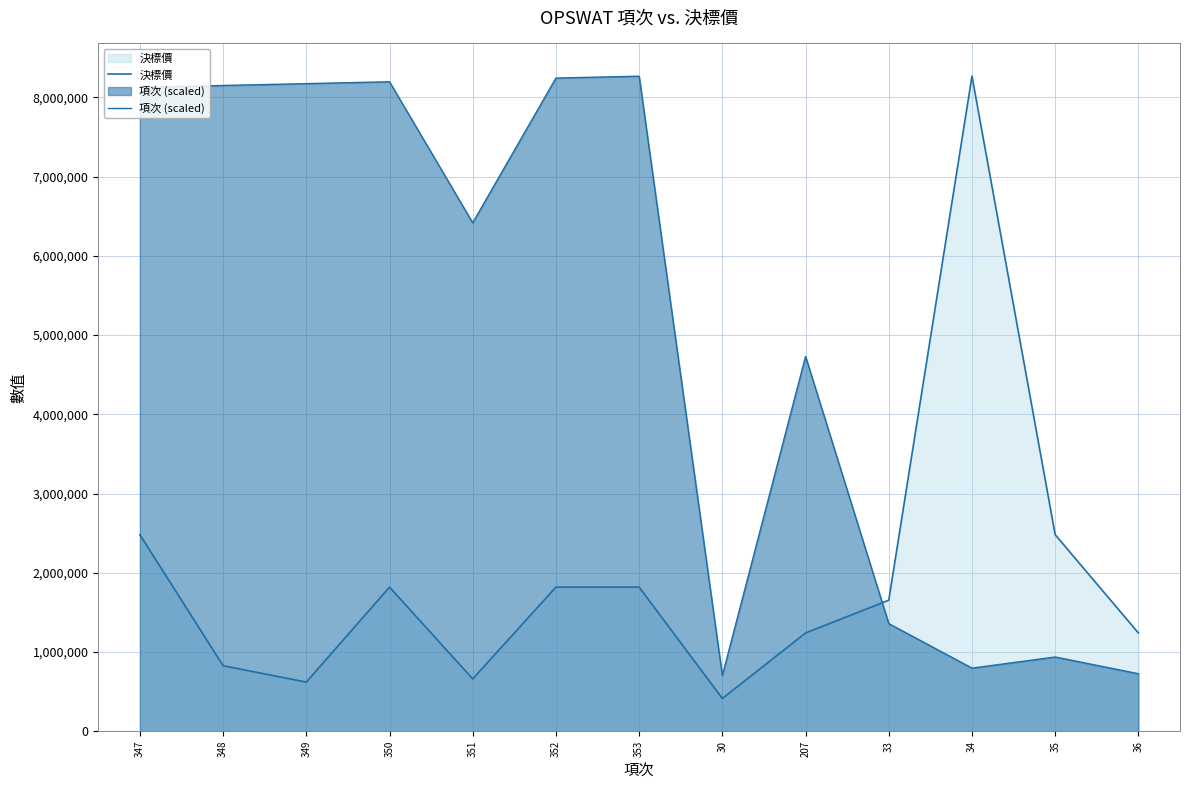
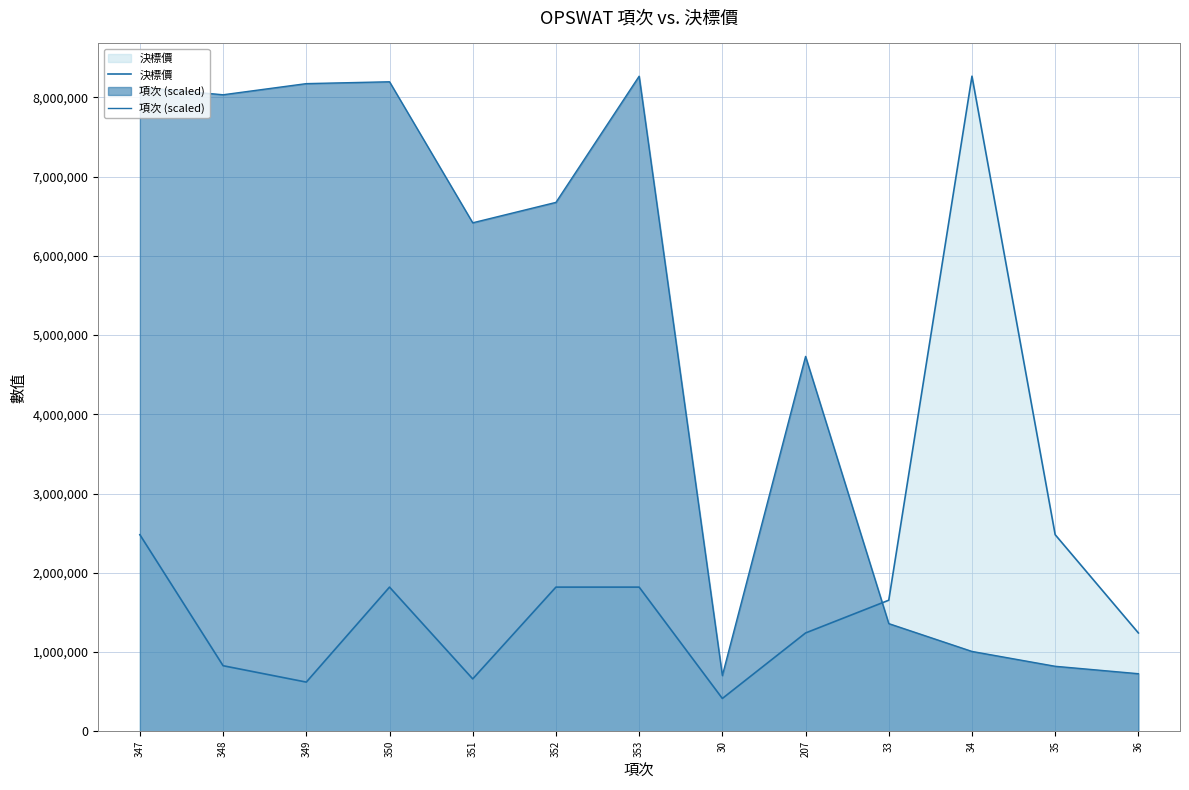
項次 (scaled), 348: 8,200,000 -> 8,000,000
項次 (scaled), 352: 8,200,000 -> 6,700,000
項次 (scaled), 34: 800,000 -> 1,000,000
項次 (scaled), 35: 900,000 -> 800,000
